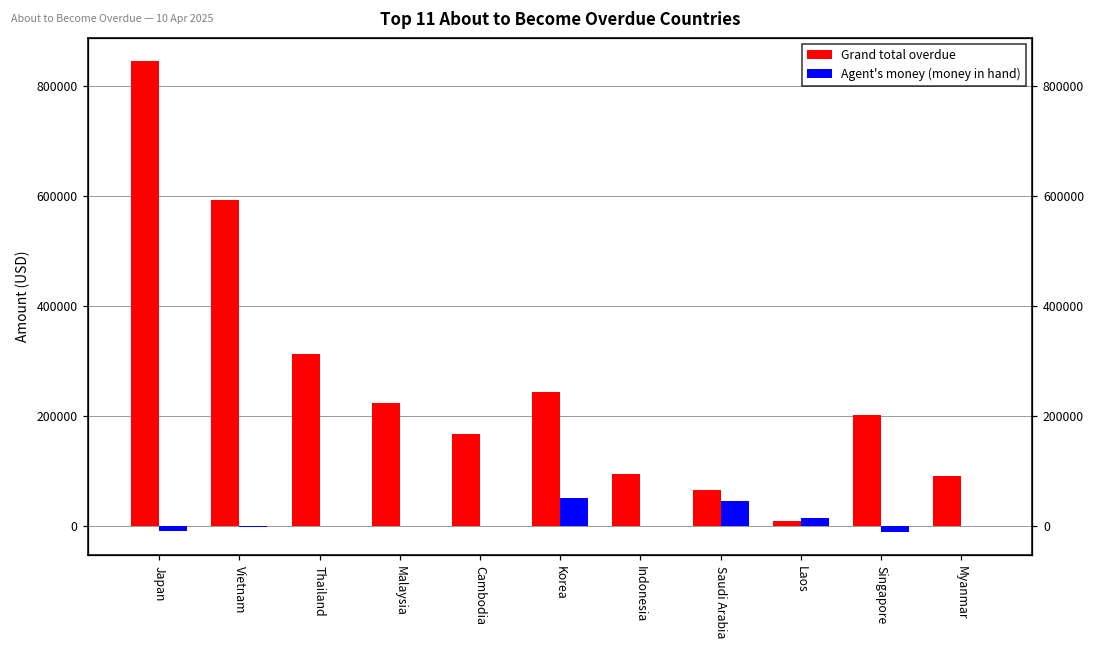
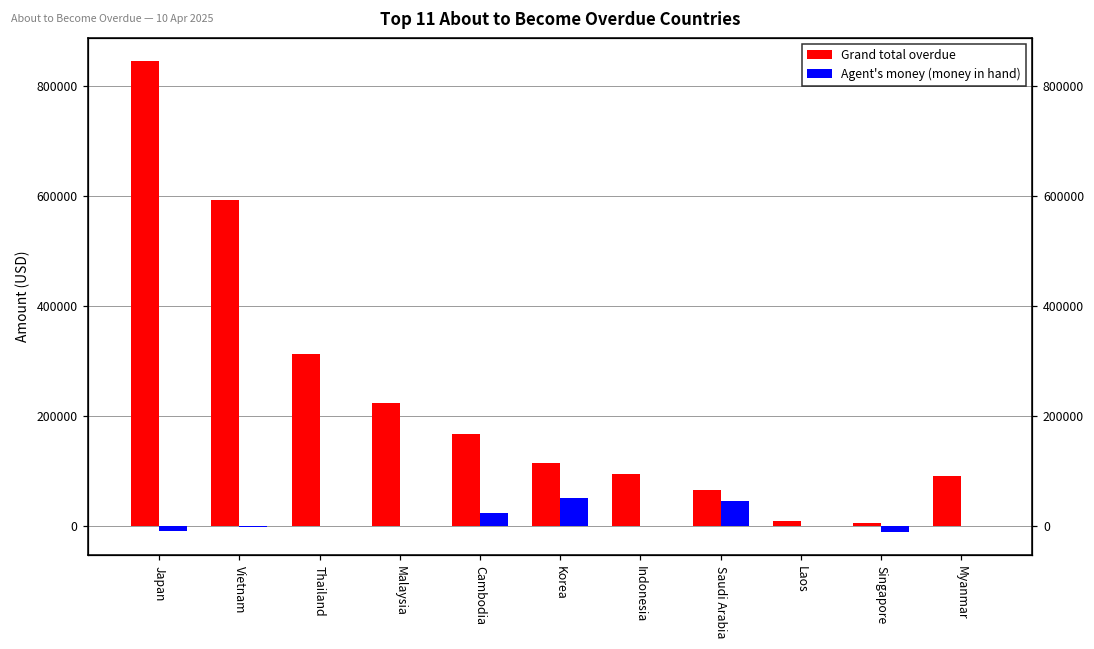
Agent's money (money in hand), Cambodia: 0 -> 30000
Grand total overdue, Korea: 240000 -> 110000
Agent's money (money in hand), Laos: 20000 -> 0
Grand total overdue, Singapore: 200000 -> 10000
